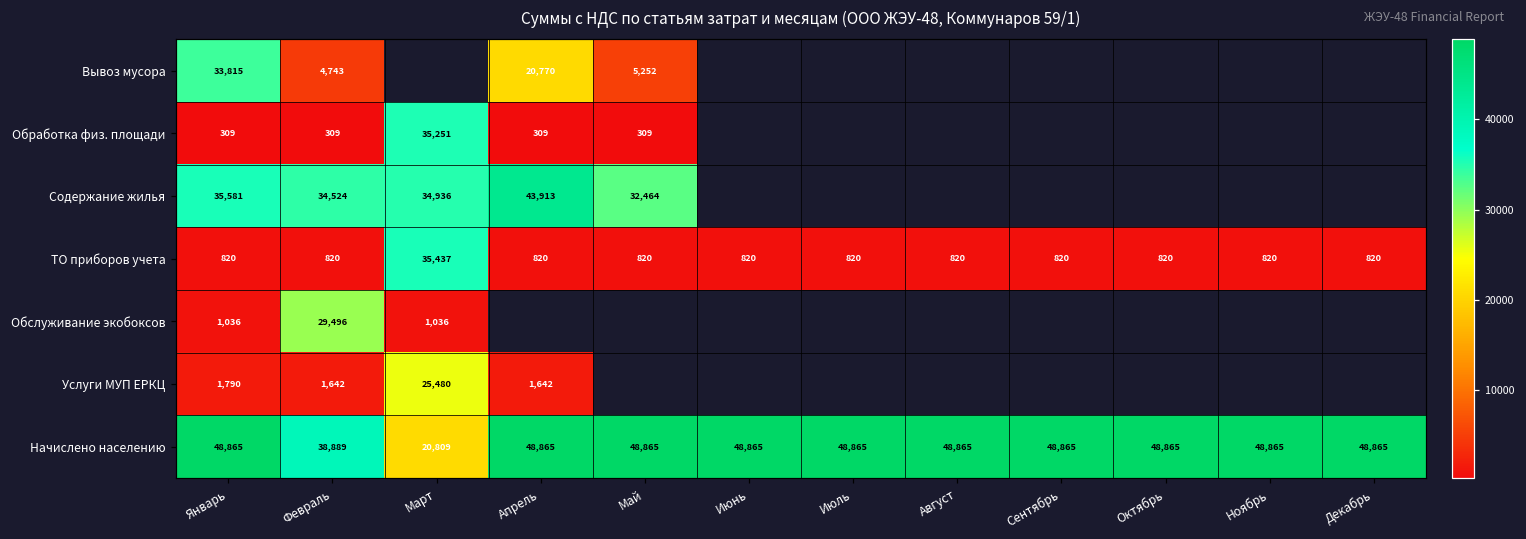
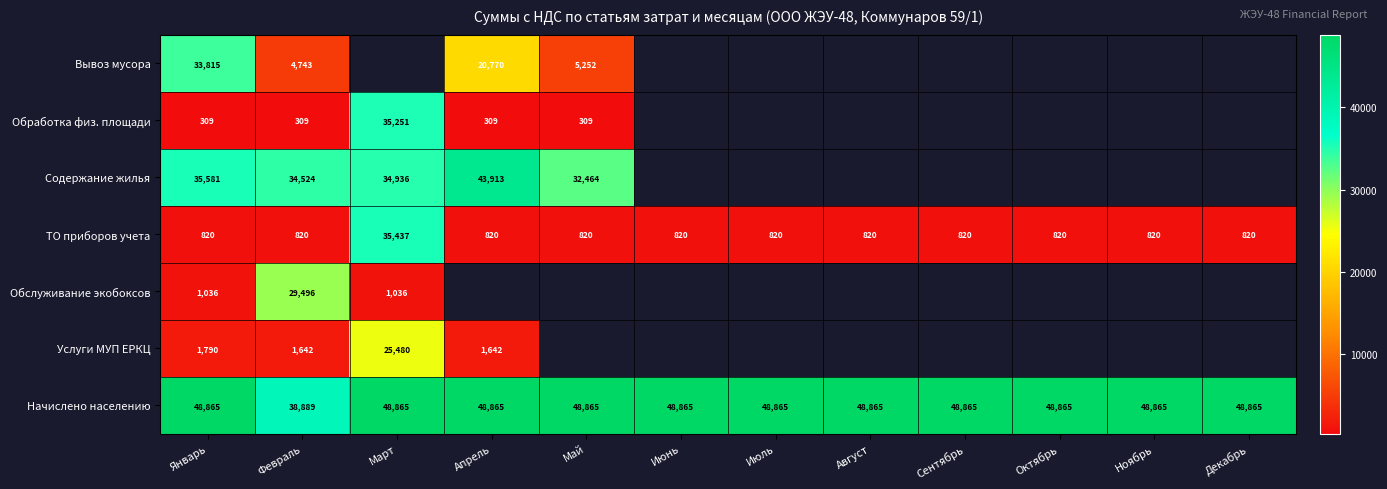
Начислено населению, Март: 20,809 -> 48,865
